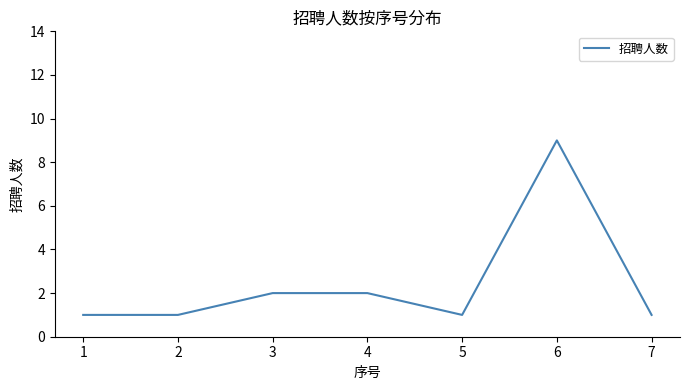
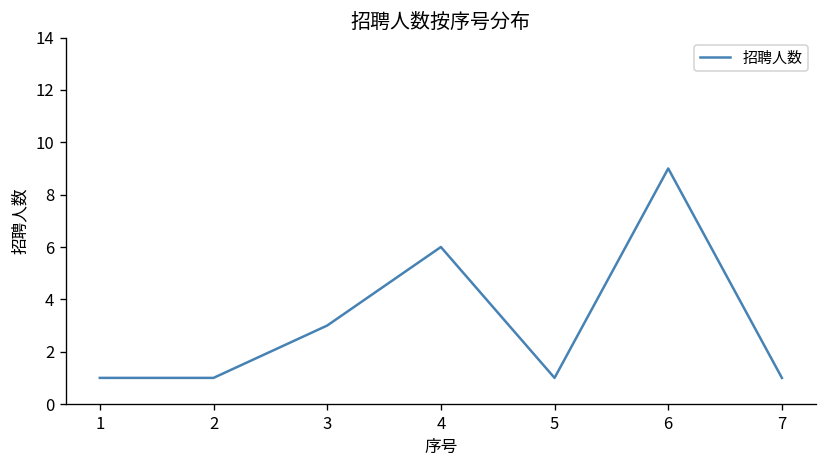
3: 2 -> 3
4: 2 -> 6
